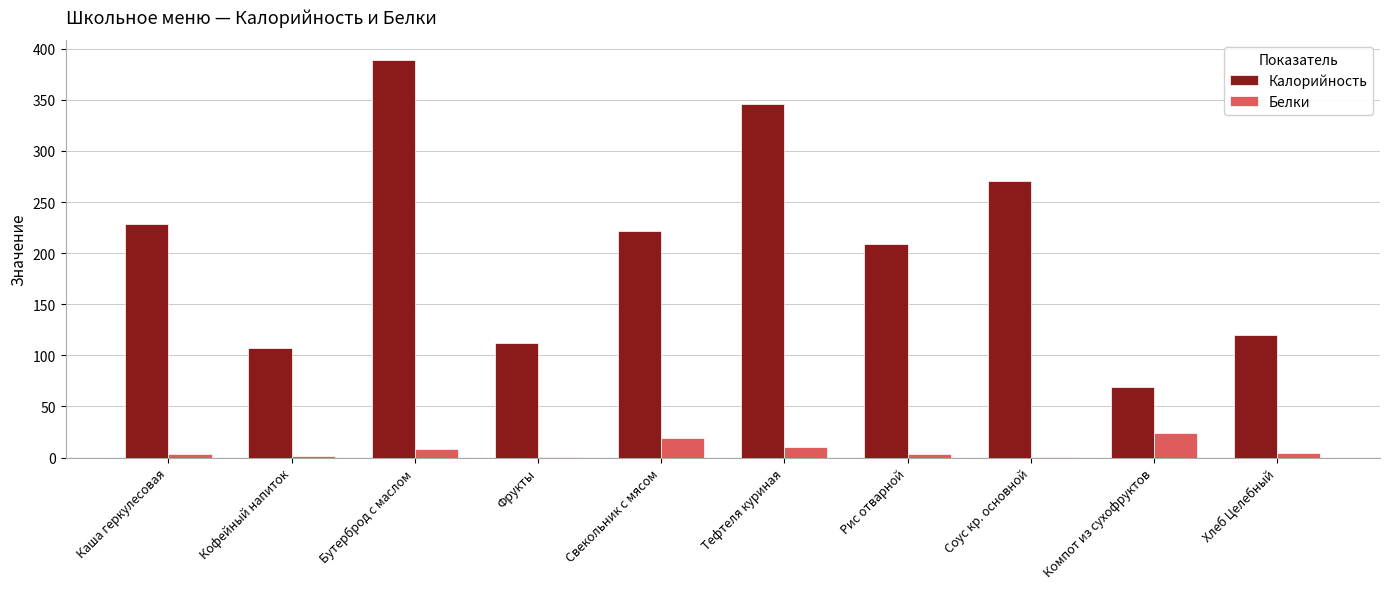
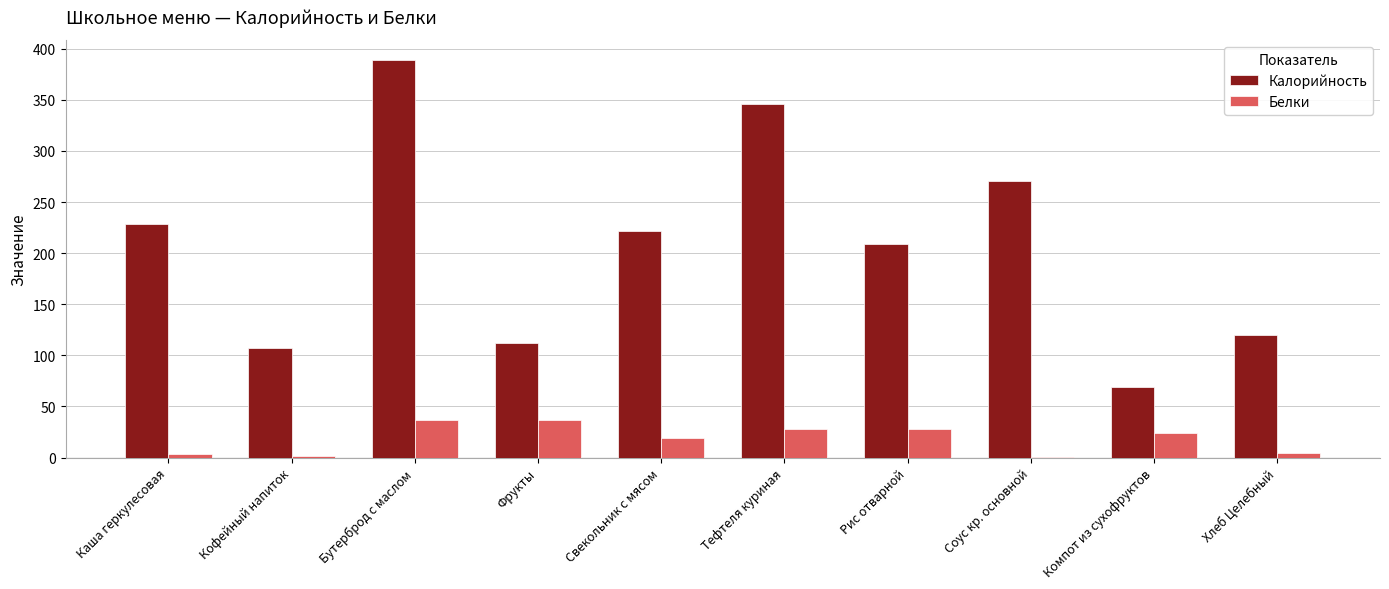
Белки, Бутерброд с маслом: 8 -> 36
Белки, Фрукты: 0 -> 37
Белки, Тефтеля куриная: 10 -> 28
Белки, Рис отварной: 4 -> 28
